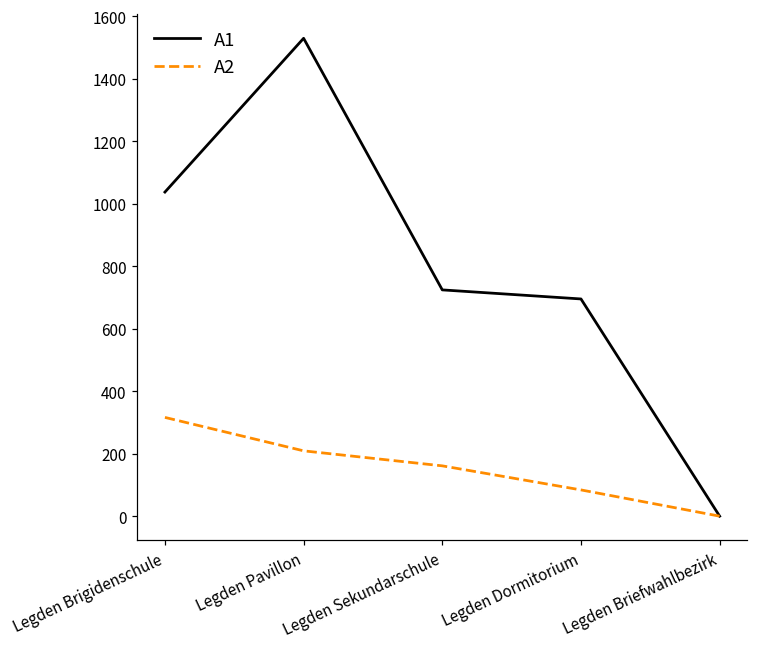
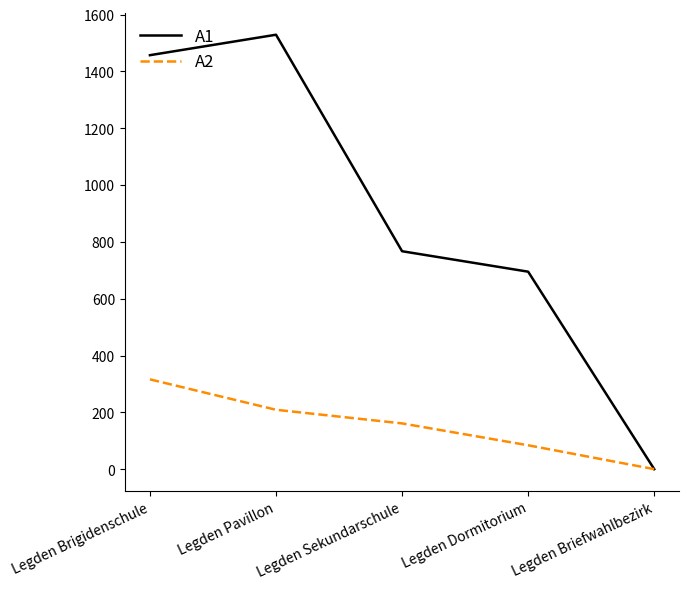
A1, Legden Brigidenschule: 1040 -> 1460
A1, Legden Sekundarschule: 720 -> 770
